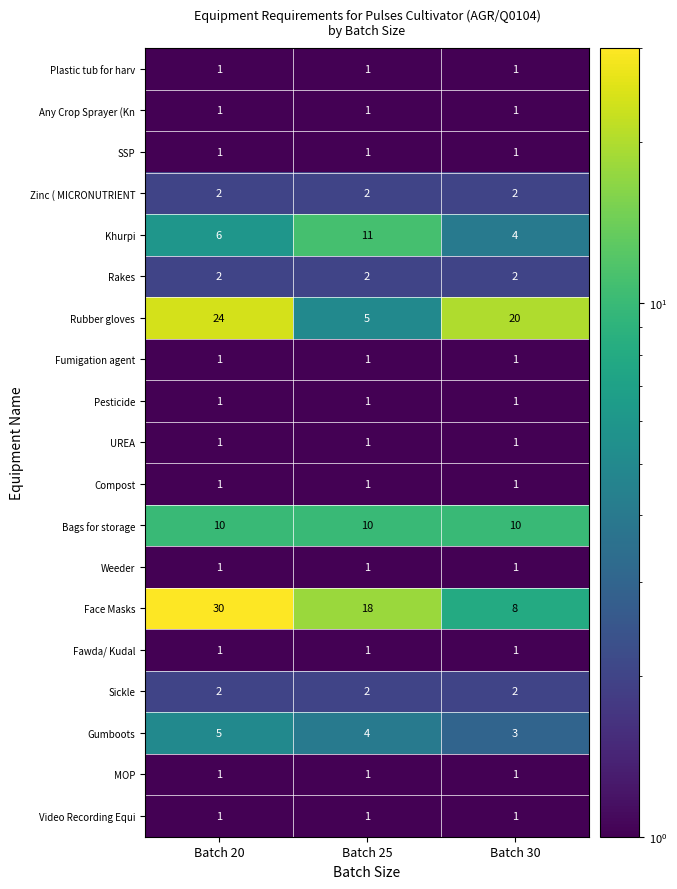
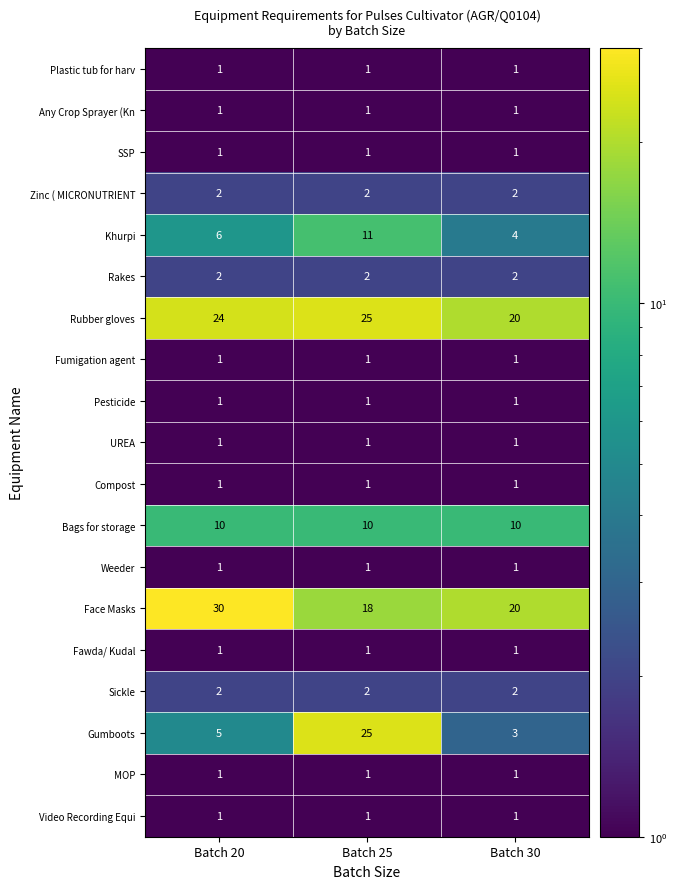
Rubber gloves, Batch 25: 5 -> 25
Face Masks, Batch 30: 8 -> 20
Gumboots, Batch 25: 4 -> 25
